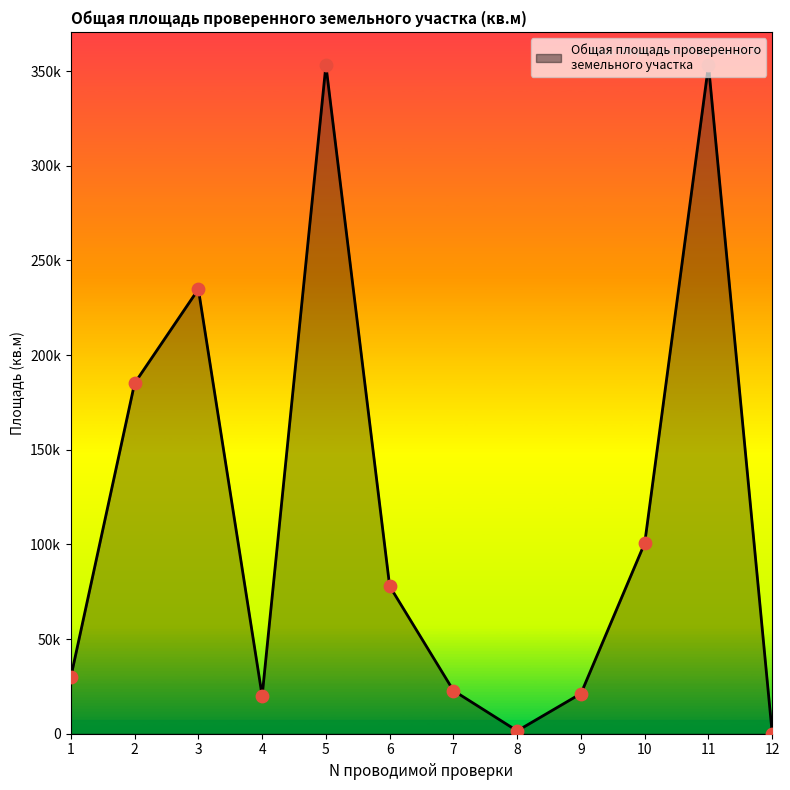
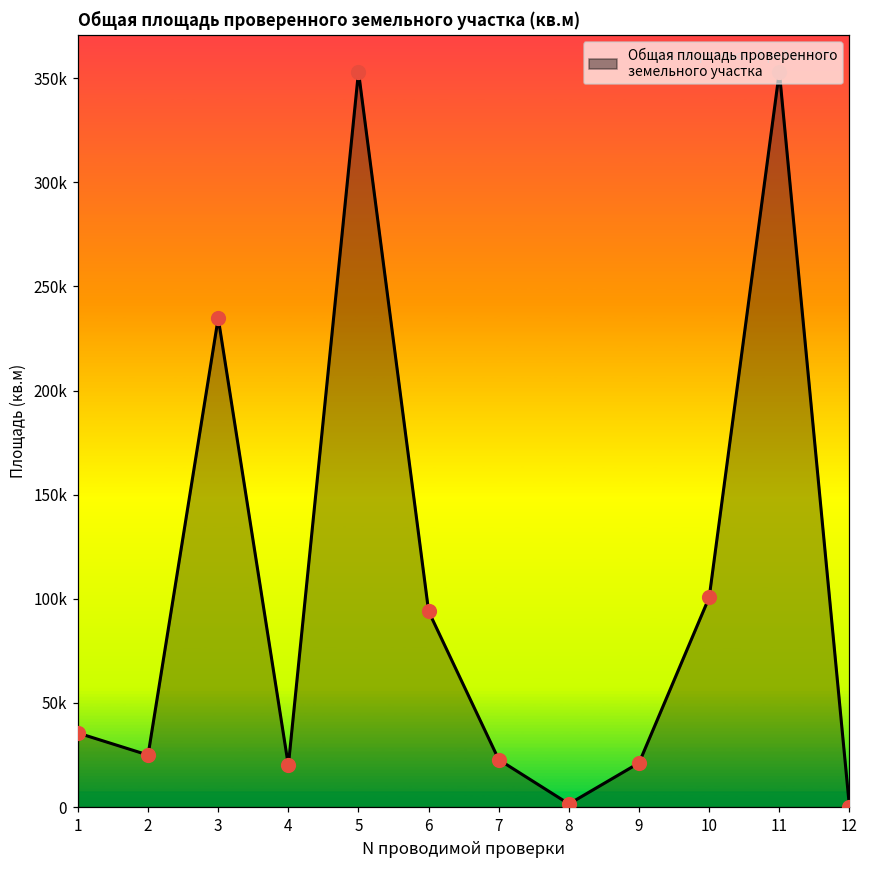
1: 30000 -> 36000
2: 185000 -> 25000
6: 78000 -> 94000
